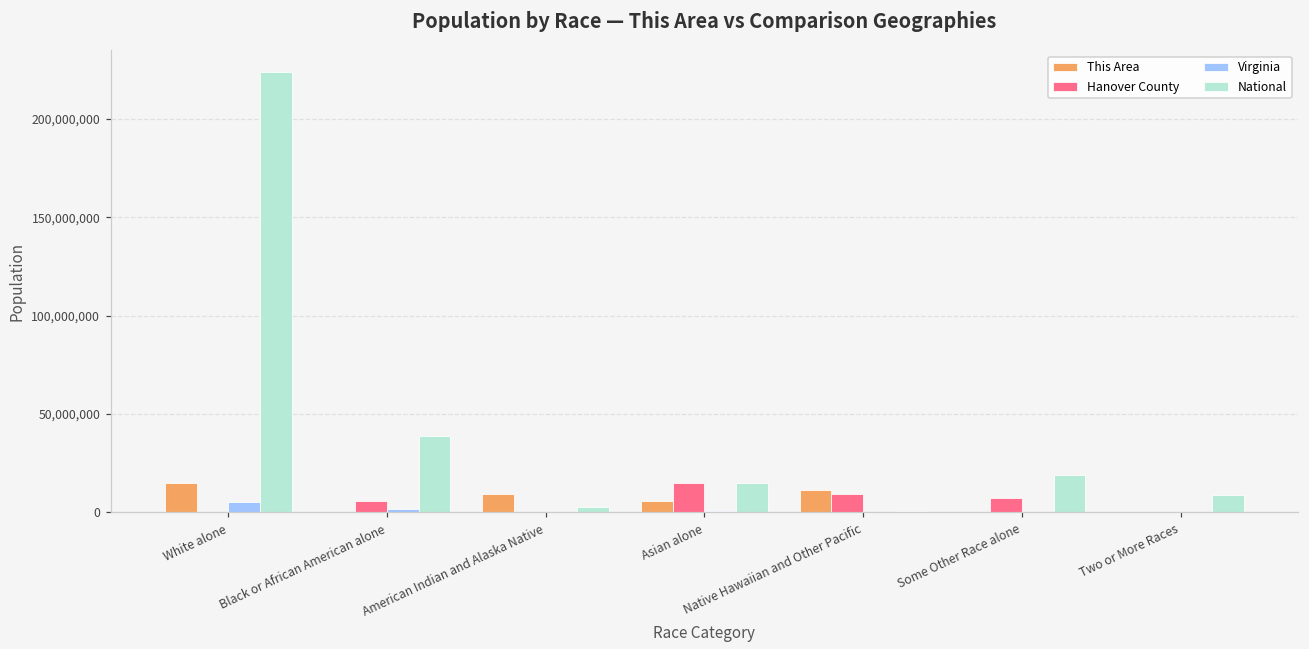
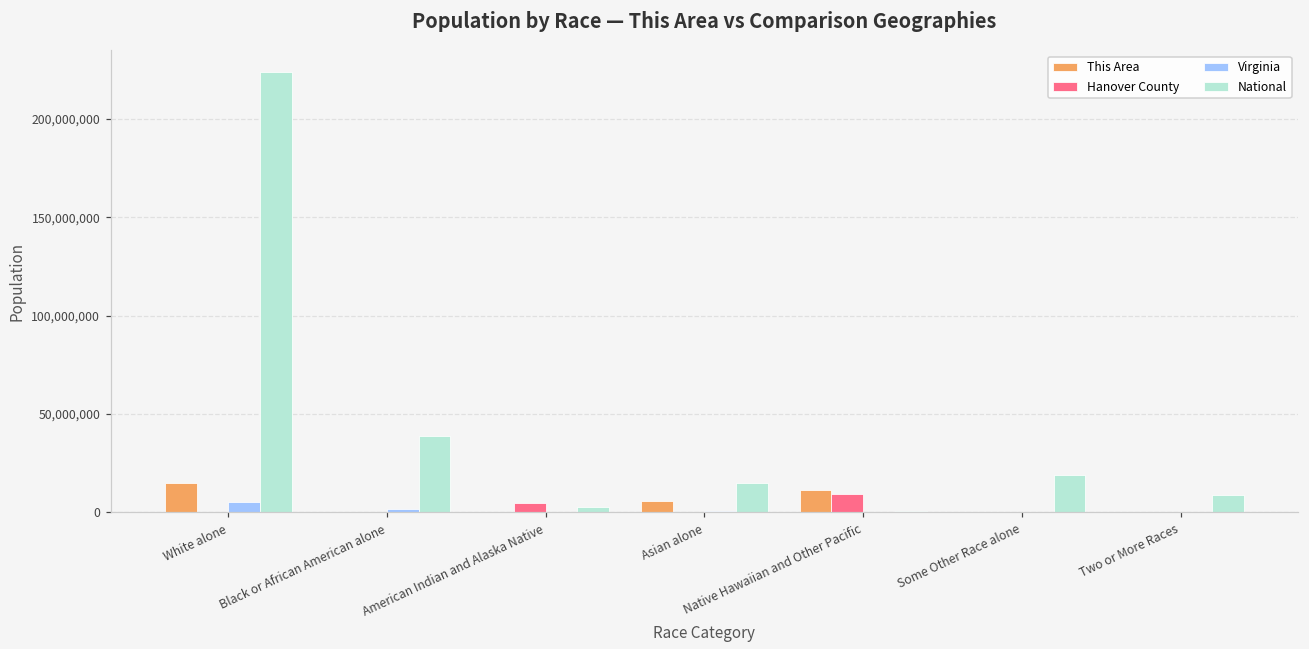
Hanover County, Black or African American alone: 6,000,000 -> 0
This Area, American Indian and Alaska Native: 9,000,000 -> 0
Hanover County, American Indian and Alaska Native: 0 -> 5,000,000
Hanover County, Asian alone: 15,000,000 -> 0
Hanover County, Some Other Race alone: 7,000,000 -> 0
